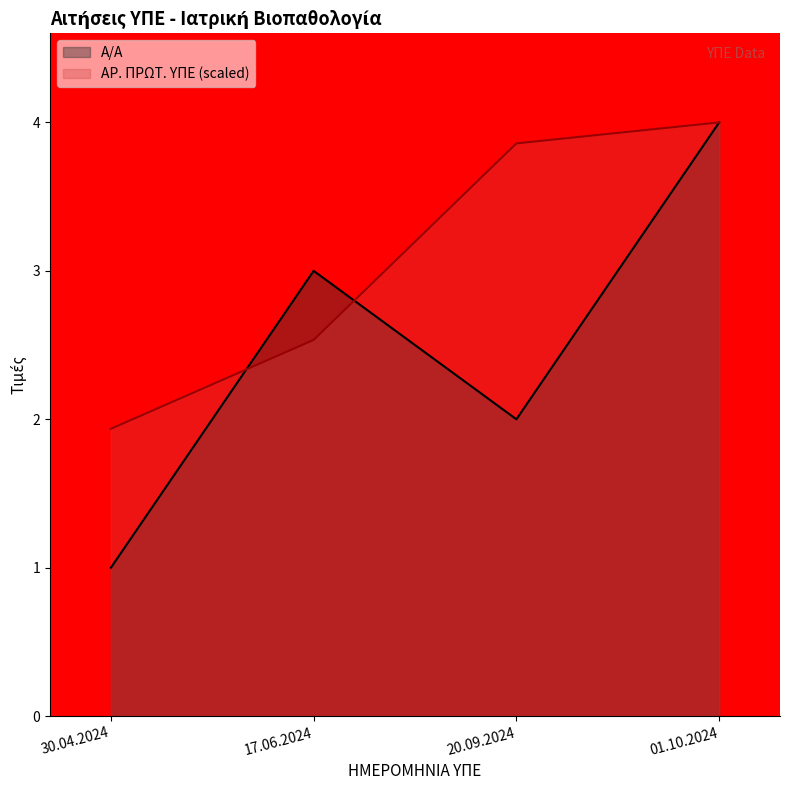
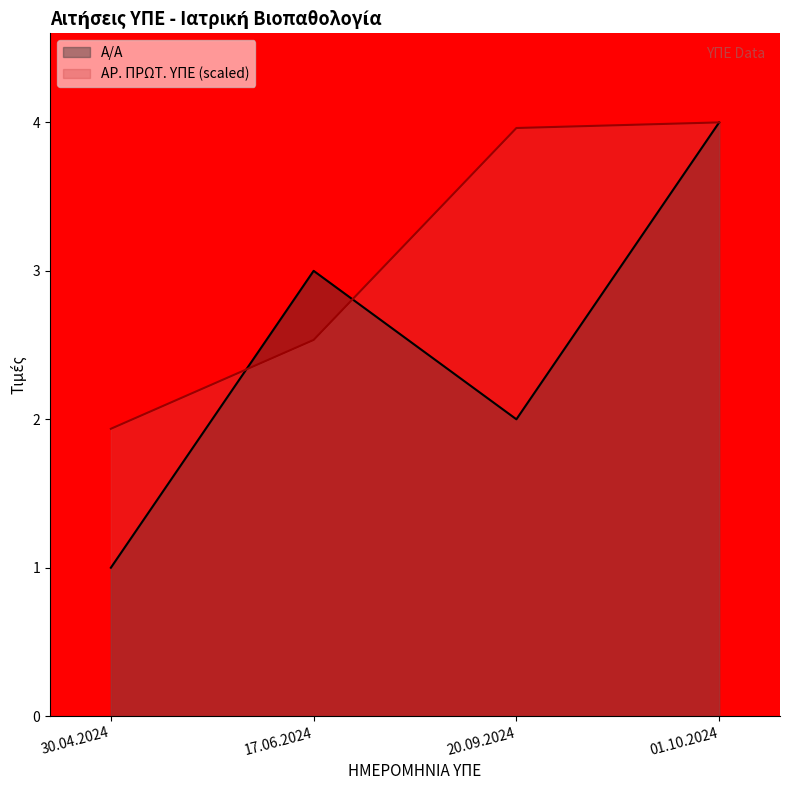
ΑΡ. ΠΡΩΤ. ΥΠΕ (scaled), 20.09.2024: 3.86 -> 3.96
